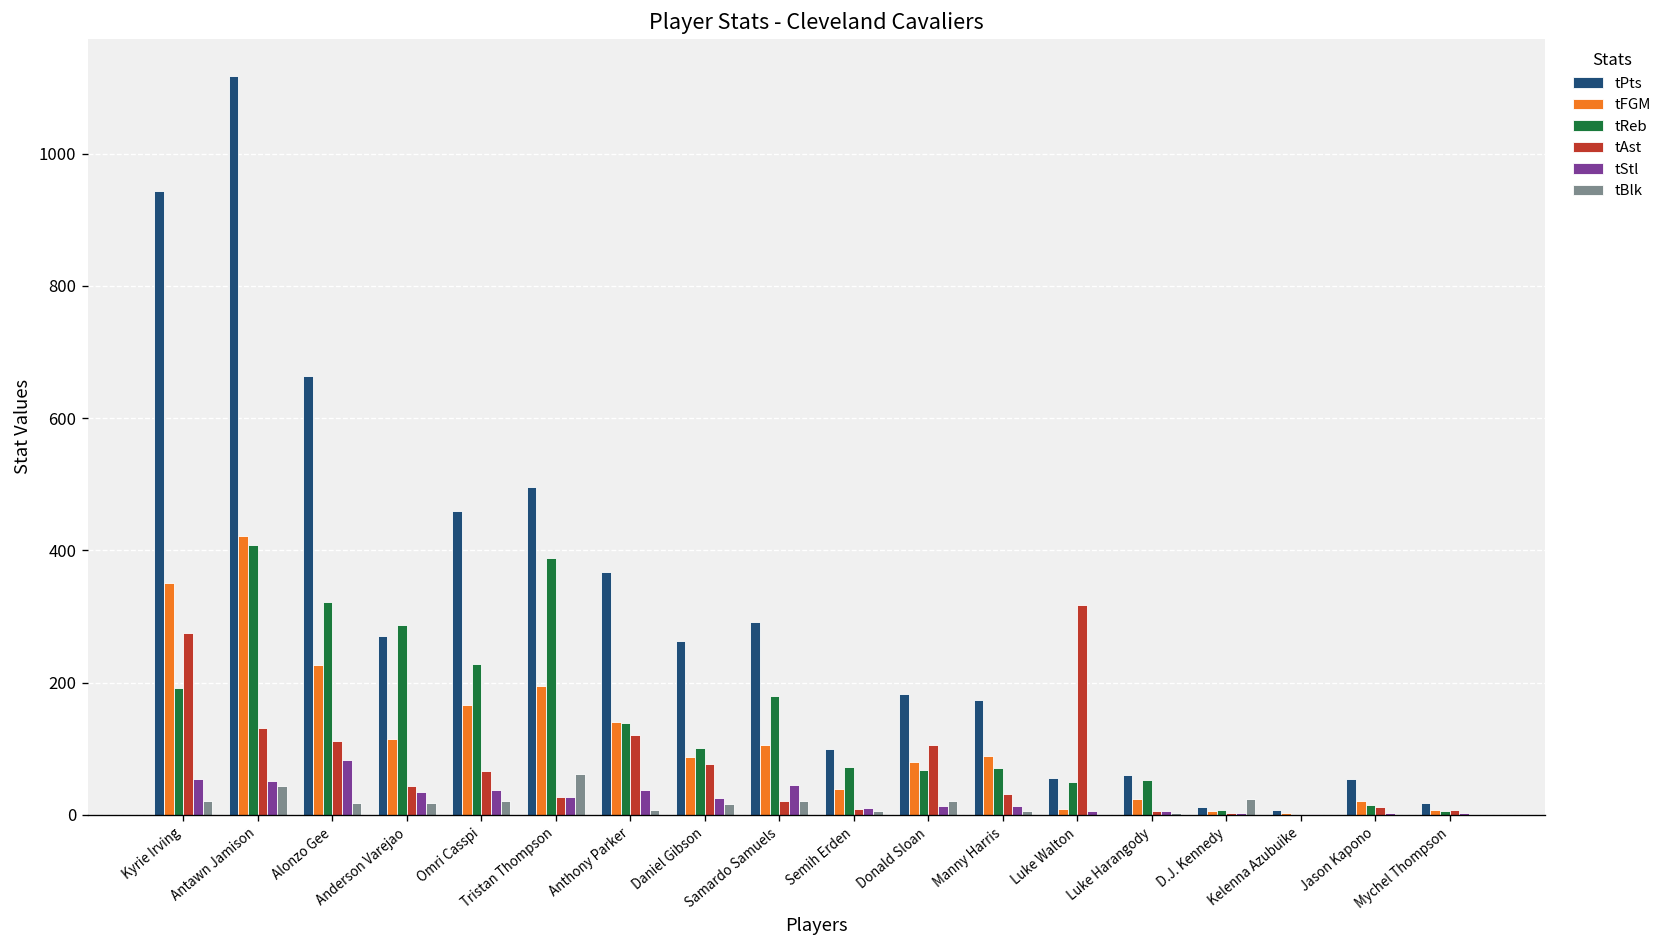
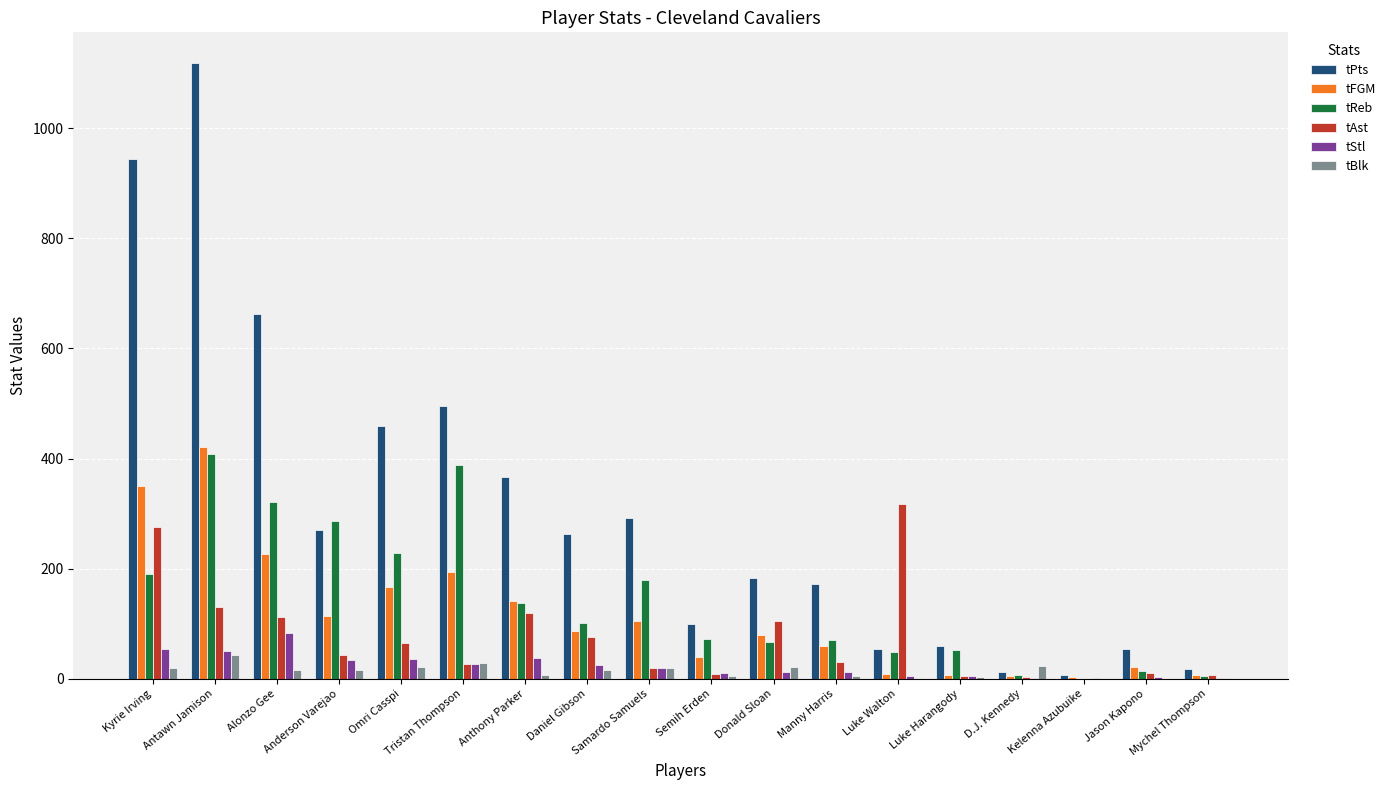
tBlk, Tristan Thompson: 60 -> 30
tStl, Samardo Samuels: 50 -> 20
tFGM, Manny Harris: 90 -> 60
tFGM, Luke Harangody: 20 -> 10
